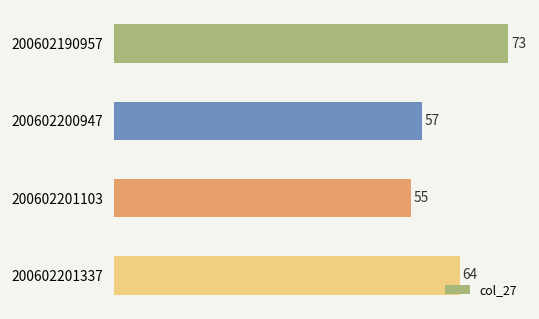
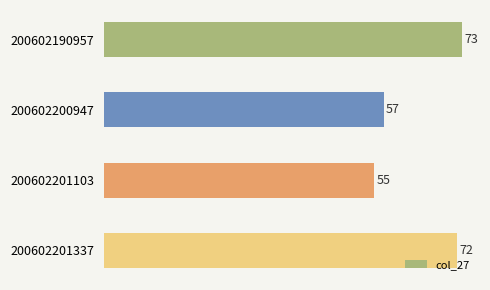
200602201337: 64 -> 72
